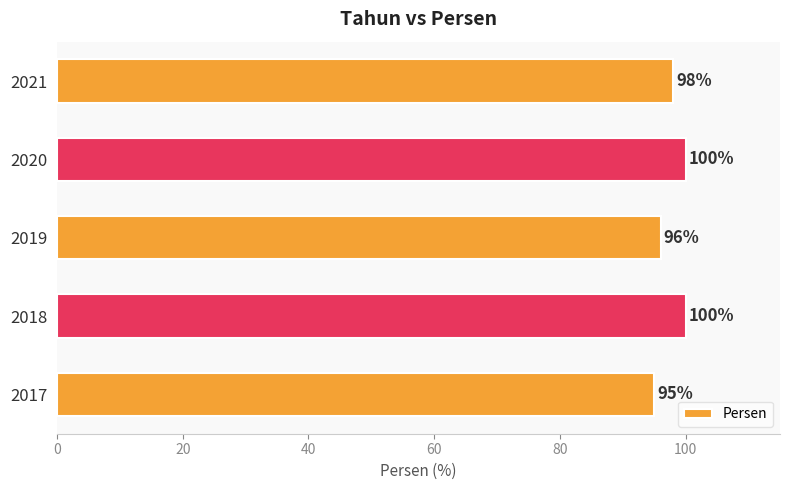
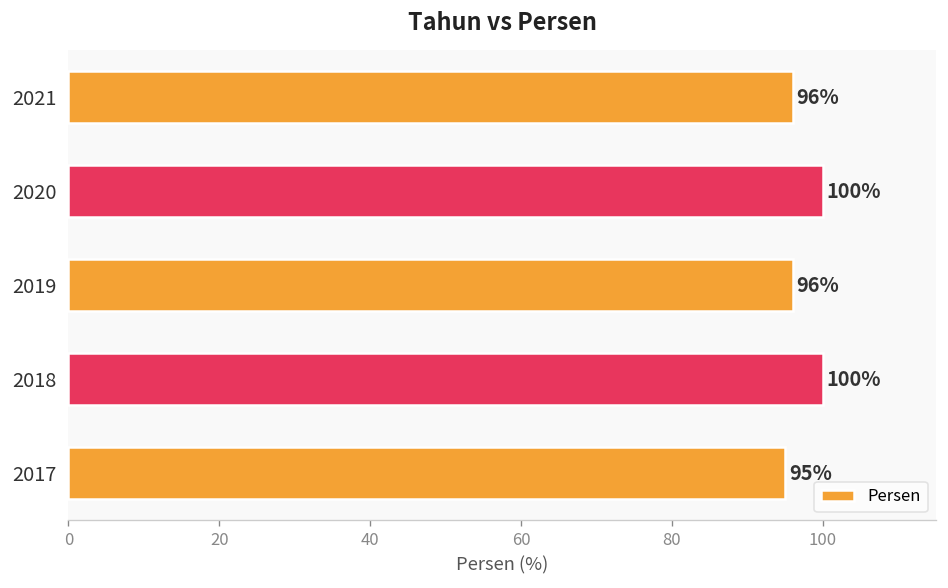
2021: 98% -> 96%
